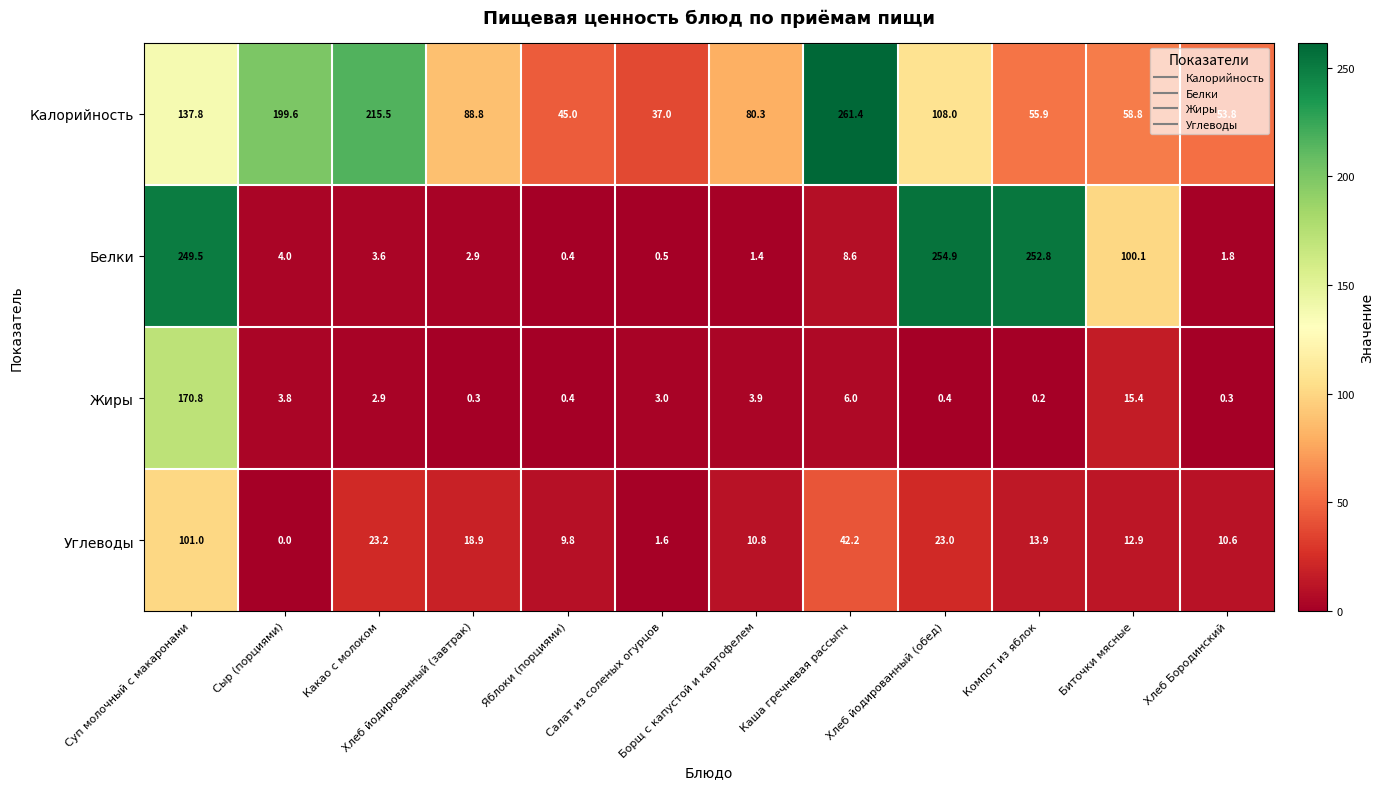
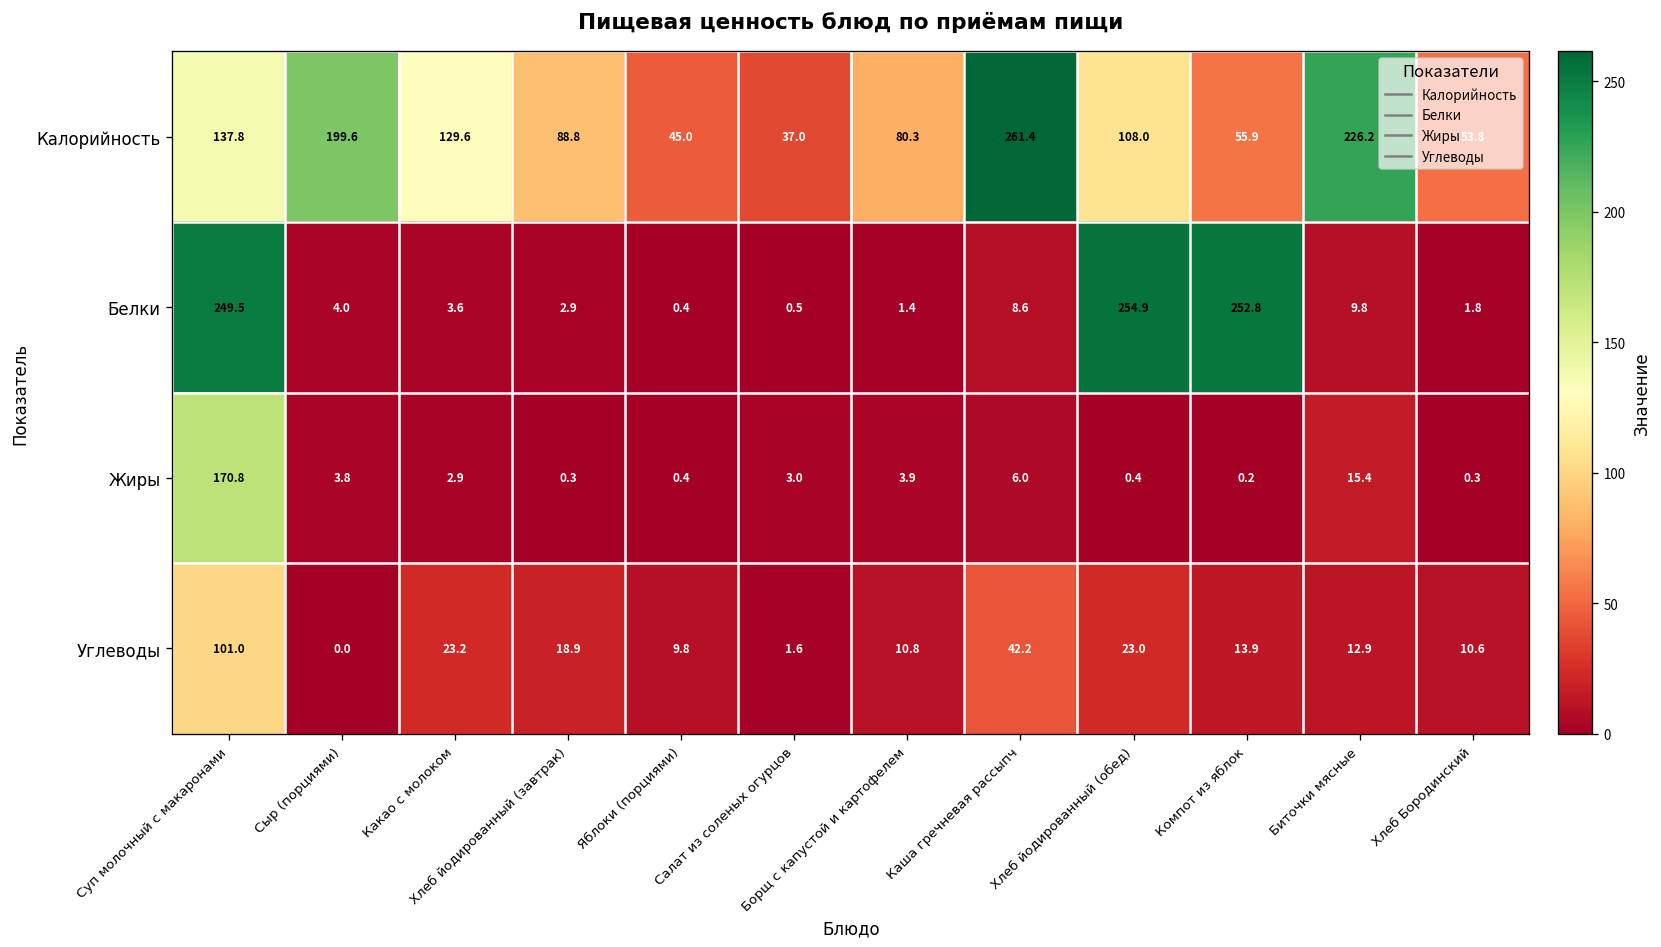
Калорийность, Какао с молоком: 215.5 -> 129.6
Калорийность, Биточки мясные: 58.8 -> 226.2
Белки, Биточки мясные: 100.1 -> 9.8
